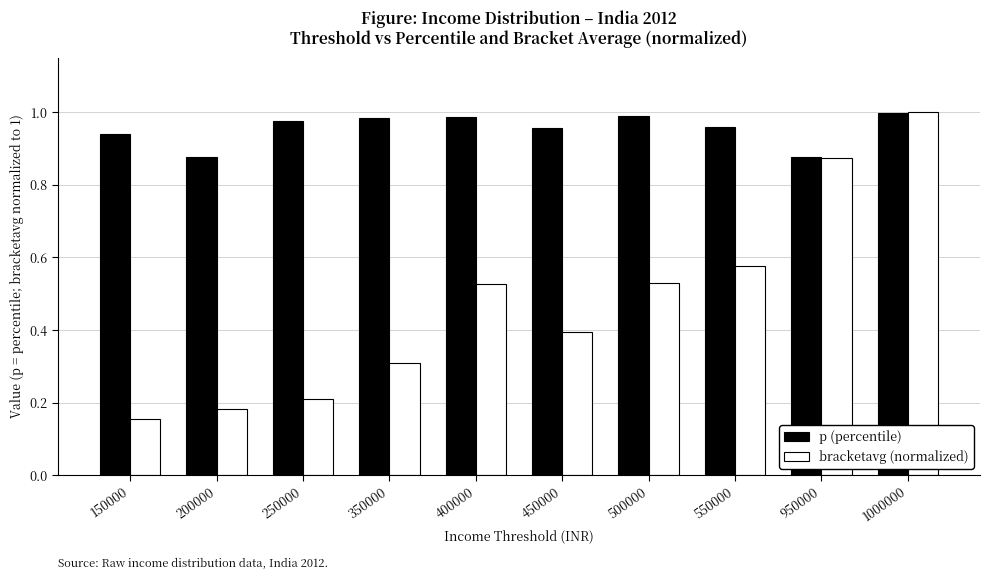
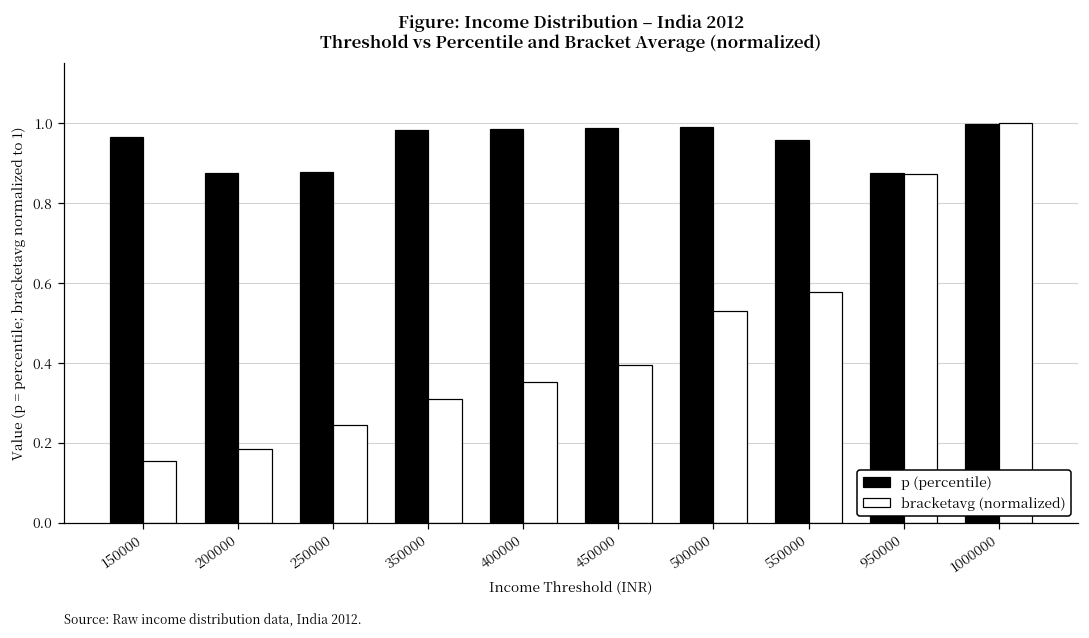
p (percentile), 150000: 0.94 -> 0.97
p (percentile), 250000: 0.97 -> 0.88
bracketavg (normalized), 250000: 0.21 -> 0.24
bracketavg (normalized), 400000: 0.53 -> 0.35
p (percentile), 450000: 0.96 -> 0.99
